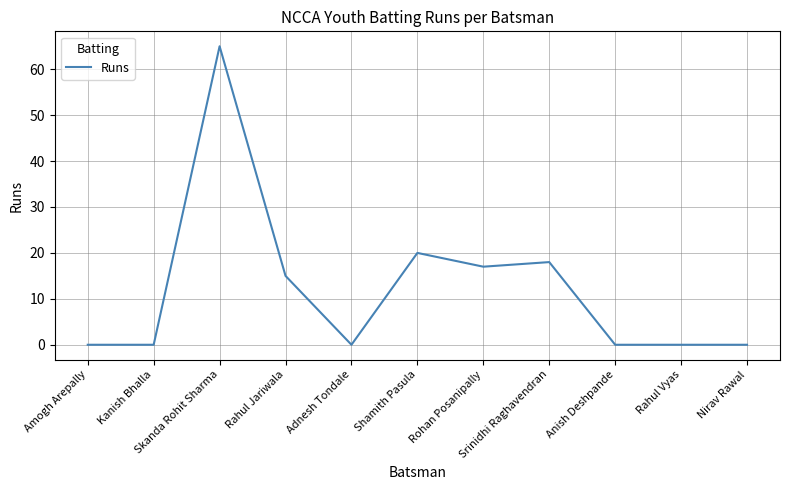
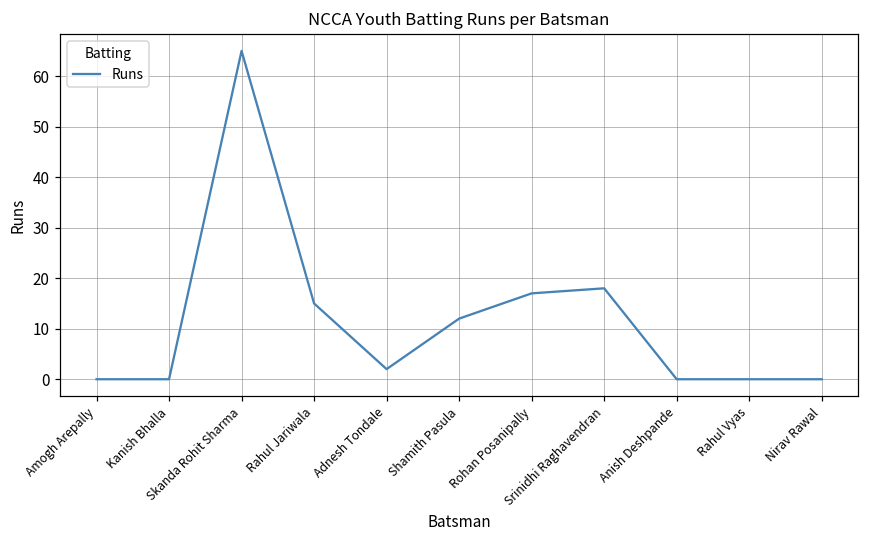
Adnesh Tondale: 0 -> 2
Shamith Pasula: 20 -> 12
